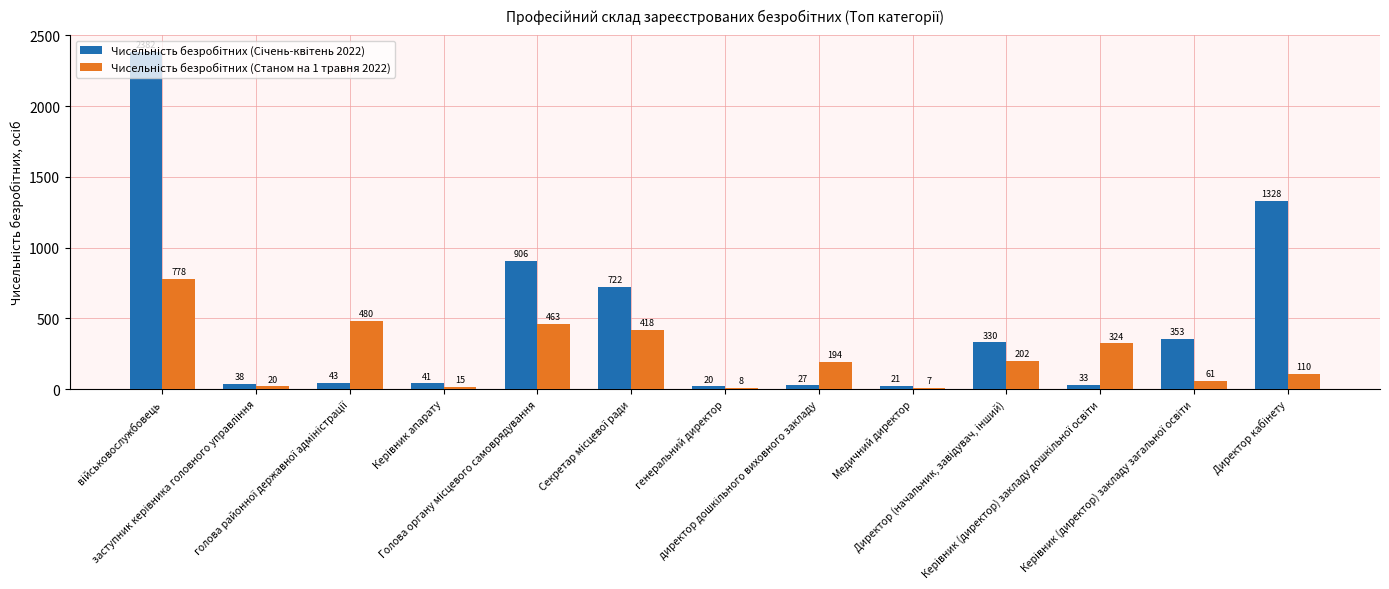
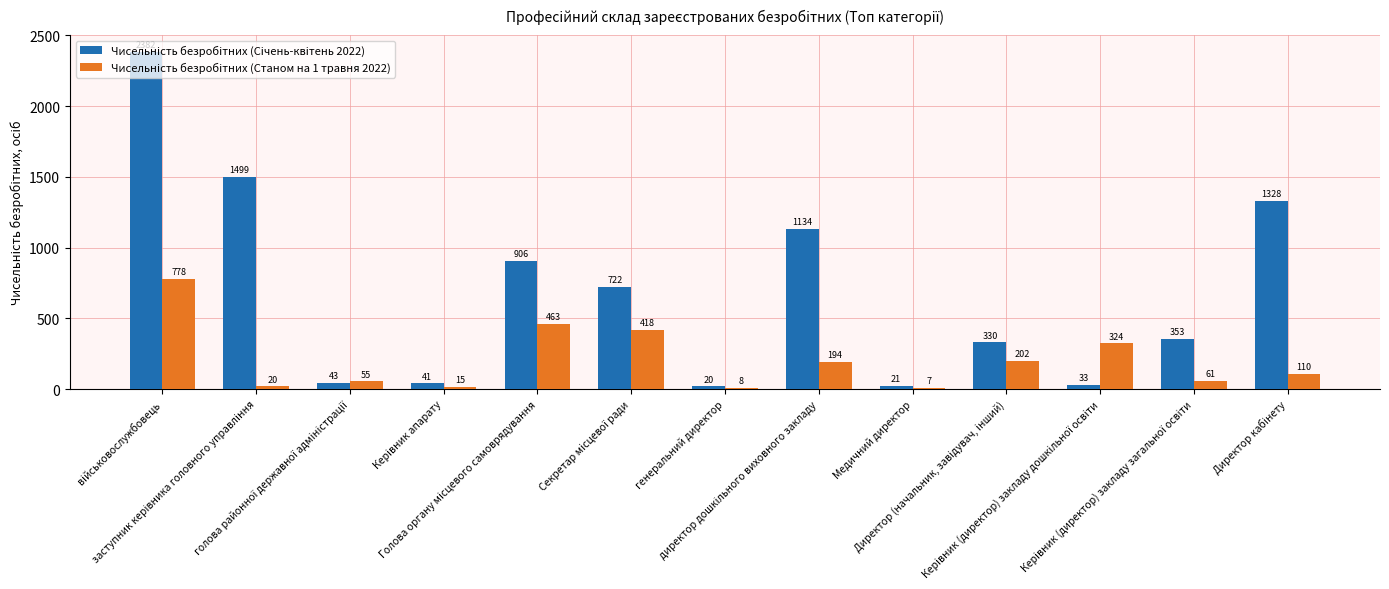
Чисельність безробітних (Січень-квітень 2022), заступник керівника головного управління: 38 -> 1499
Чисельність безробітних (Станом на 1 травня 2022), голова районної державної адміністрації: 480 -> 55
Чисельність безробітних (Січень-квітень 2022), директор дошкільного виховного закладу: 27 -> 1134
